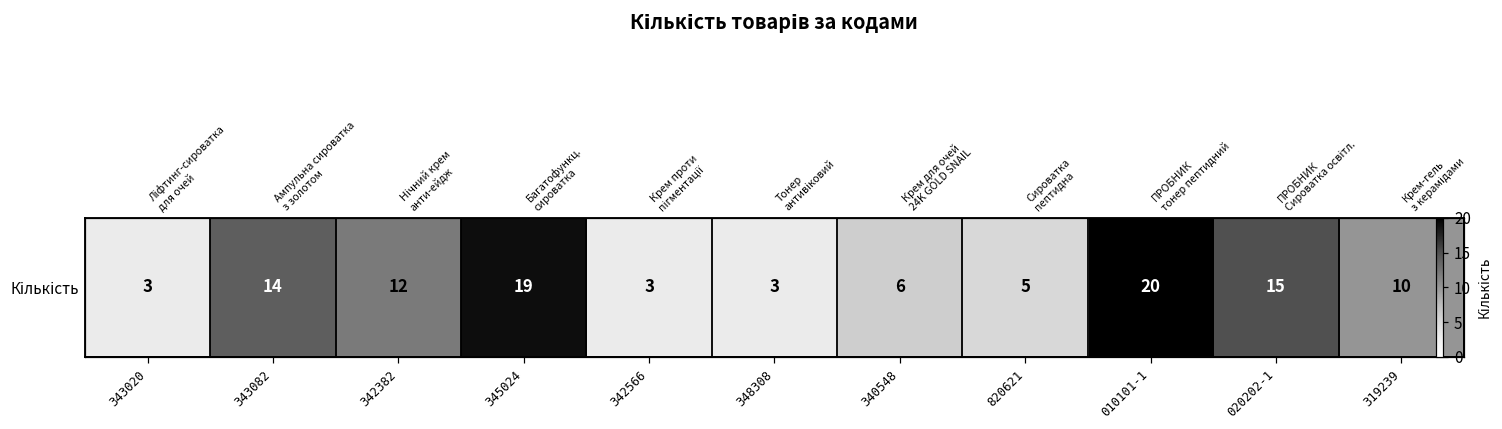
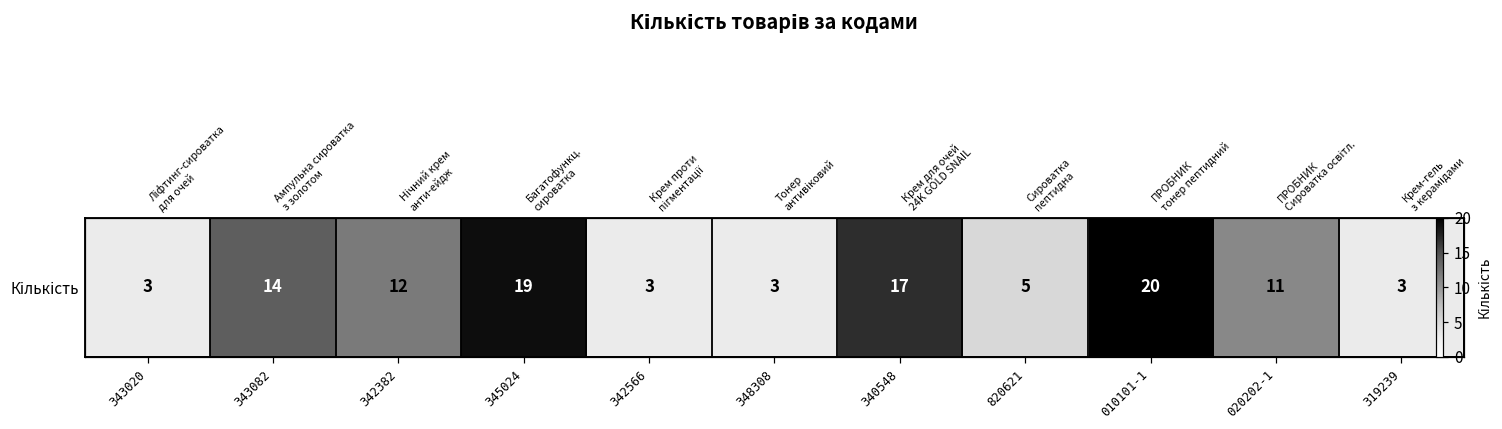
Кількість, 340548: 6 -> 17
Кількість, 020202-1: 15 -> 11
Кількість, 319239: 10 -> 3
